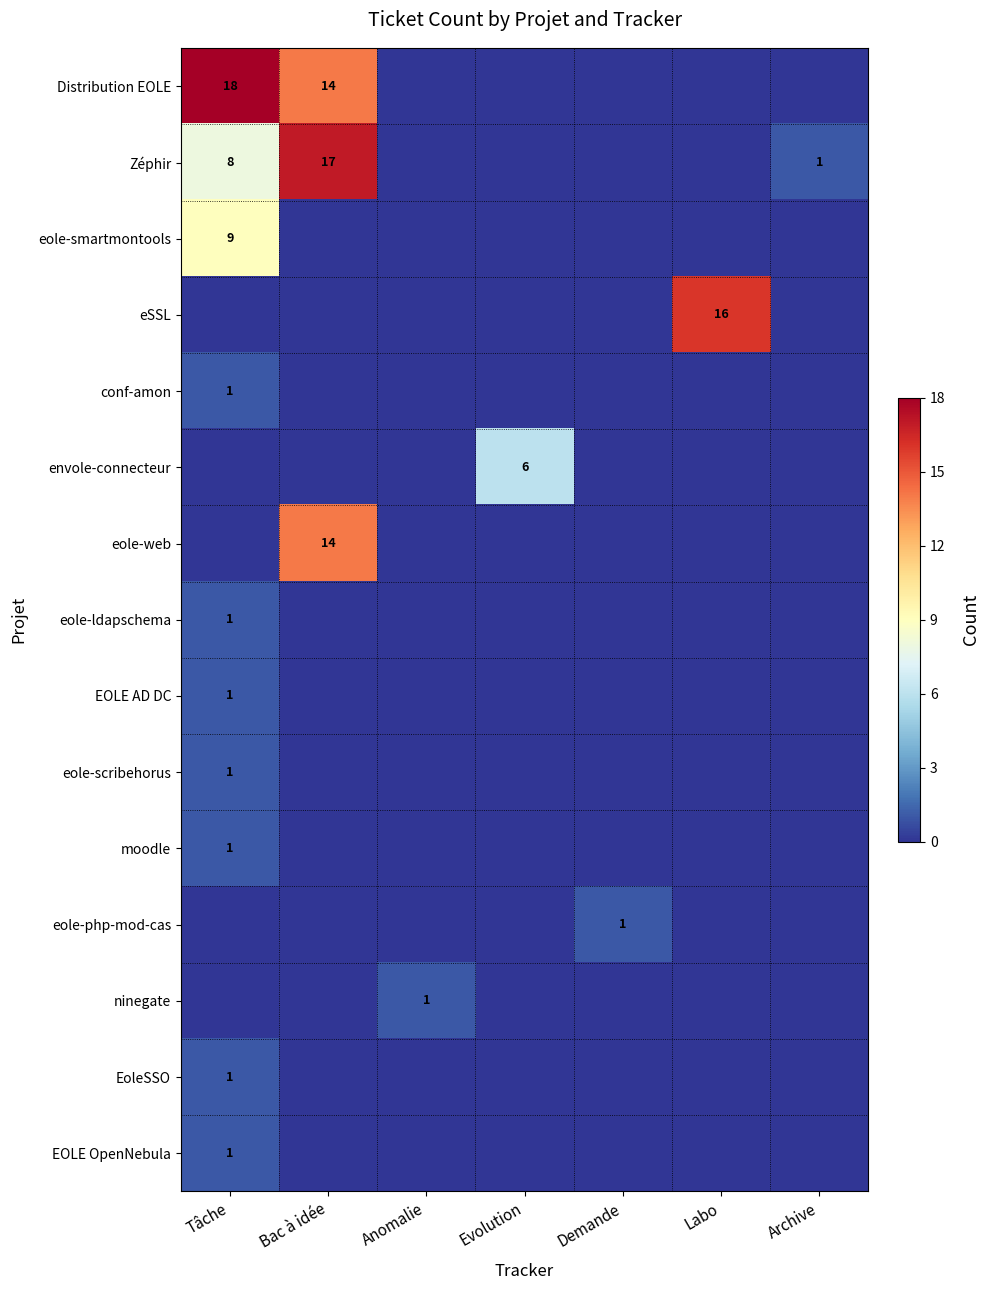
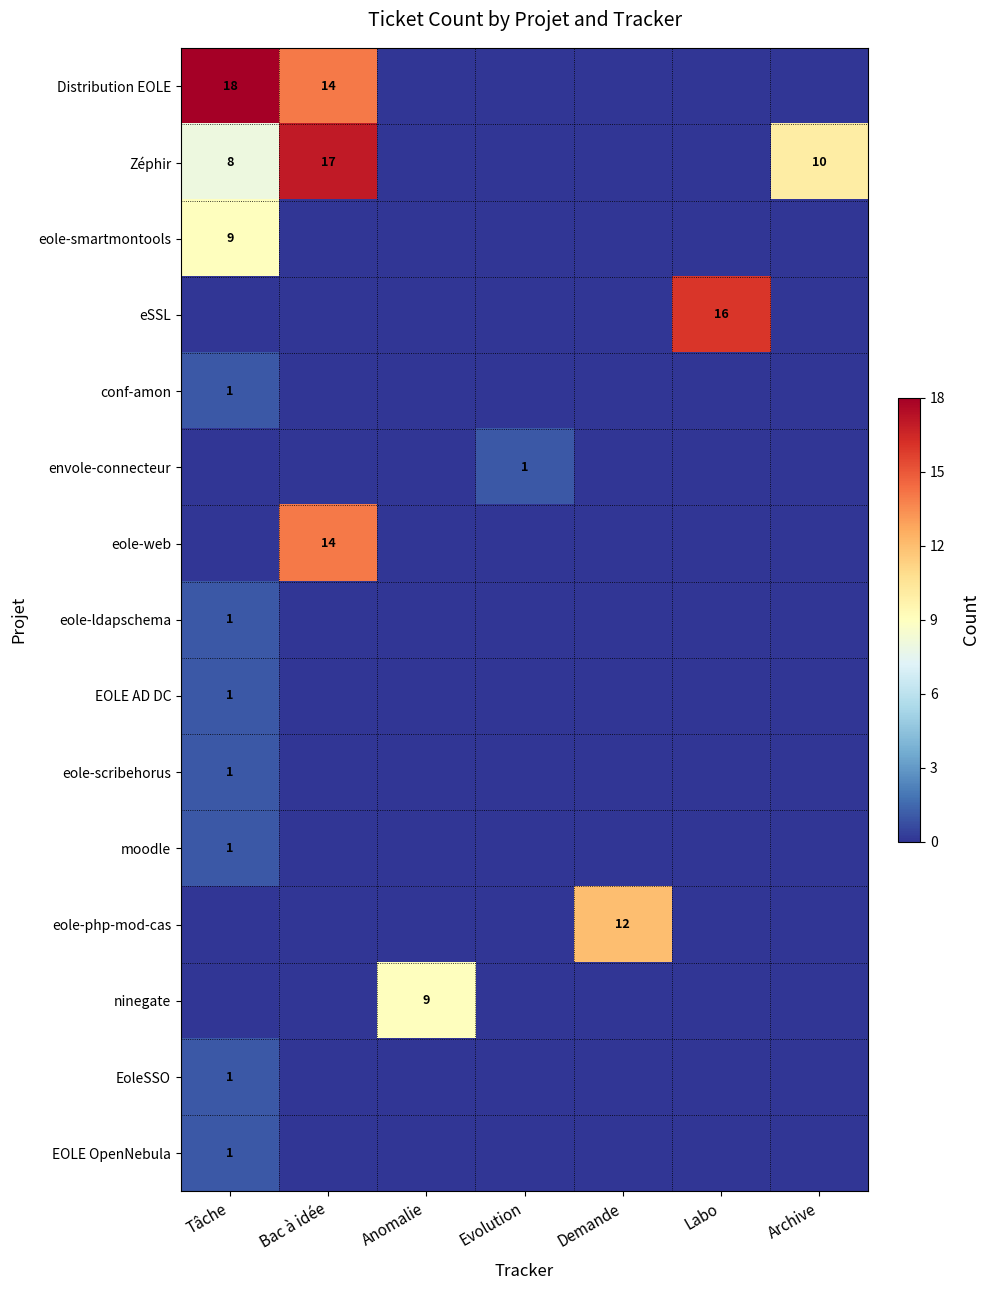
Zéphir, Archive: 1 -> 10
envole-connecteur, Evolution: 6 -> 1
eole-php-mod-cas, Demande: 1 -> 12
ninegate, Anomalie: 1 -> 9
